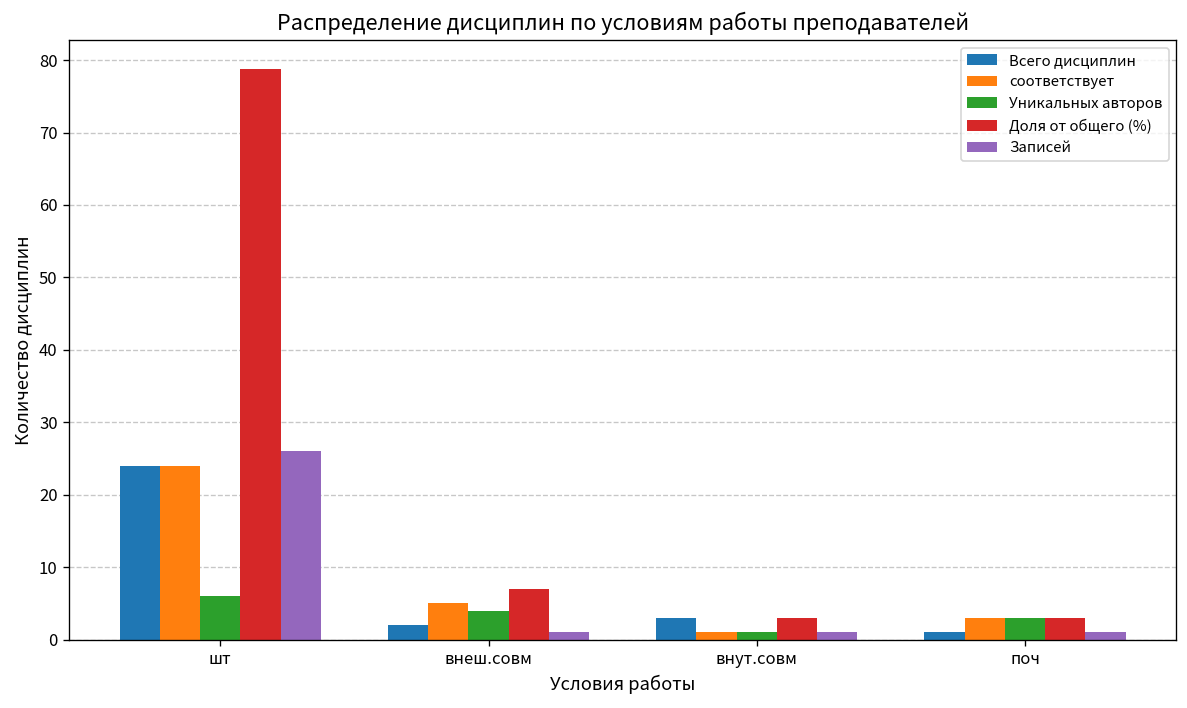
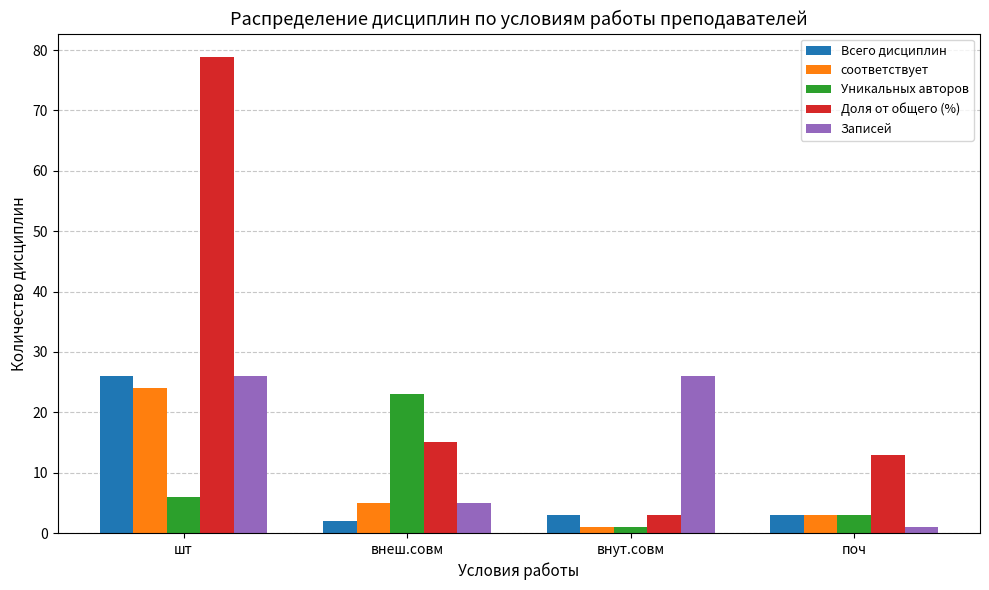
Всего дисциплин, шт: 24 -> 26
Уникальных авторов, внеш.совм: 4 -> 23
Доля от общего (%), внеш.совм: 7 -> 15
Записей, внеш.совм: 1 -> 5
Записей, внут.совм: 1 -> 26
Всего дисциплин, поч: 1 -> 3
Доля от общего (%), поч: 3 -> 13
